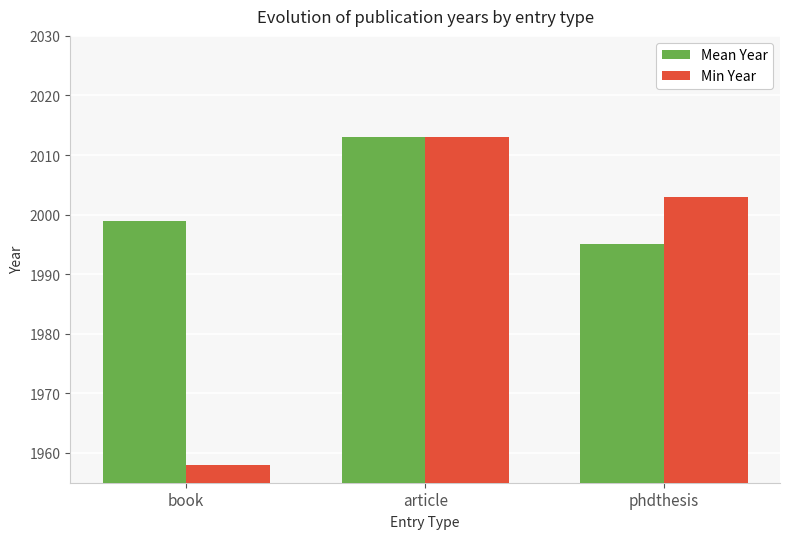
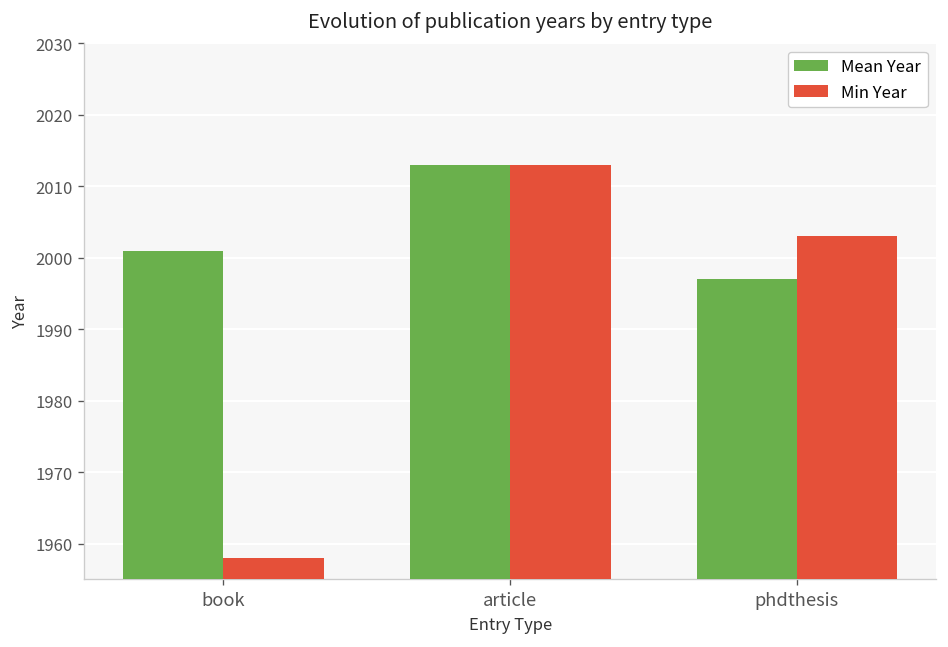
Mean Year, book: 1999 -> 2001
Mean Year, phdthesis: 1995 -> 1997
